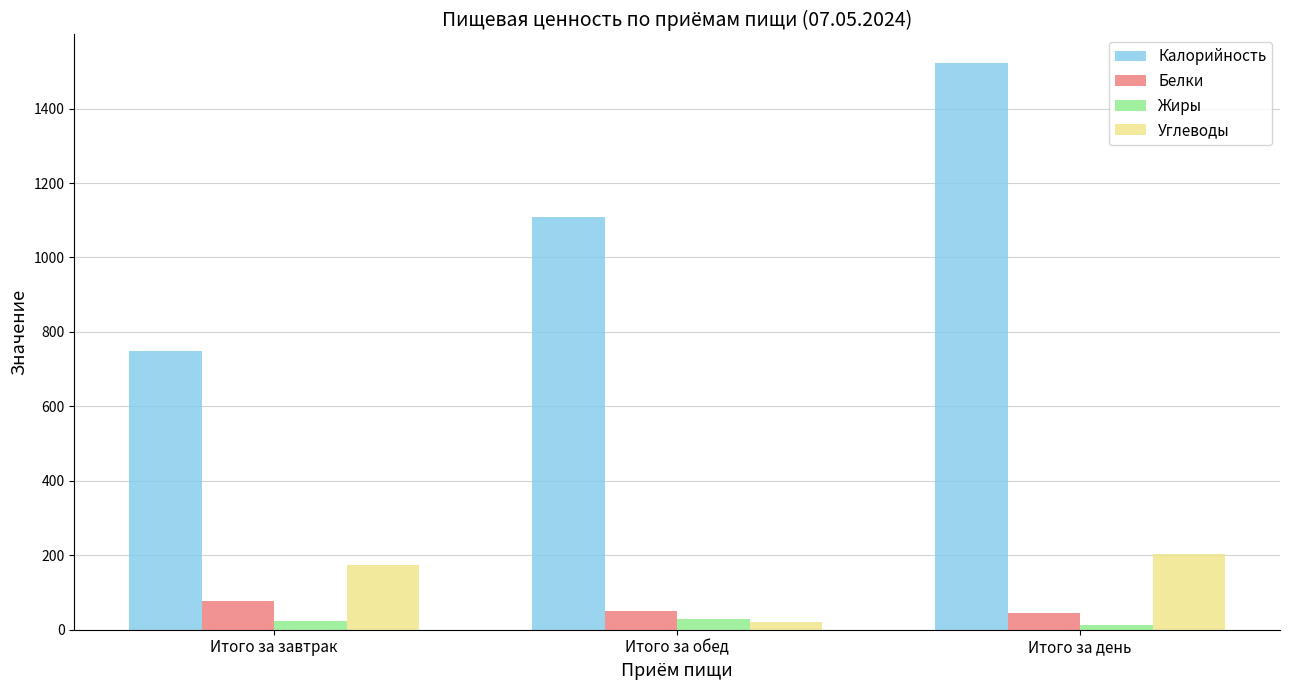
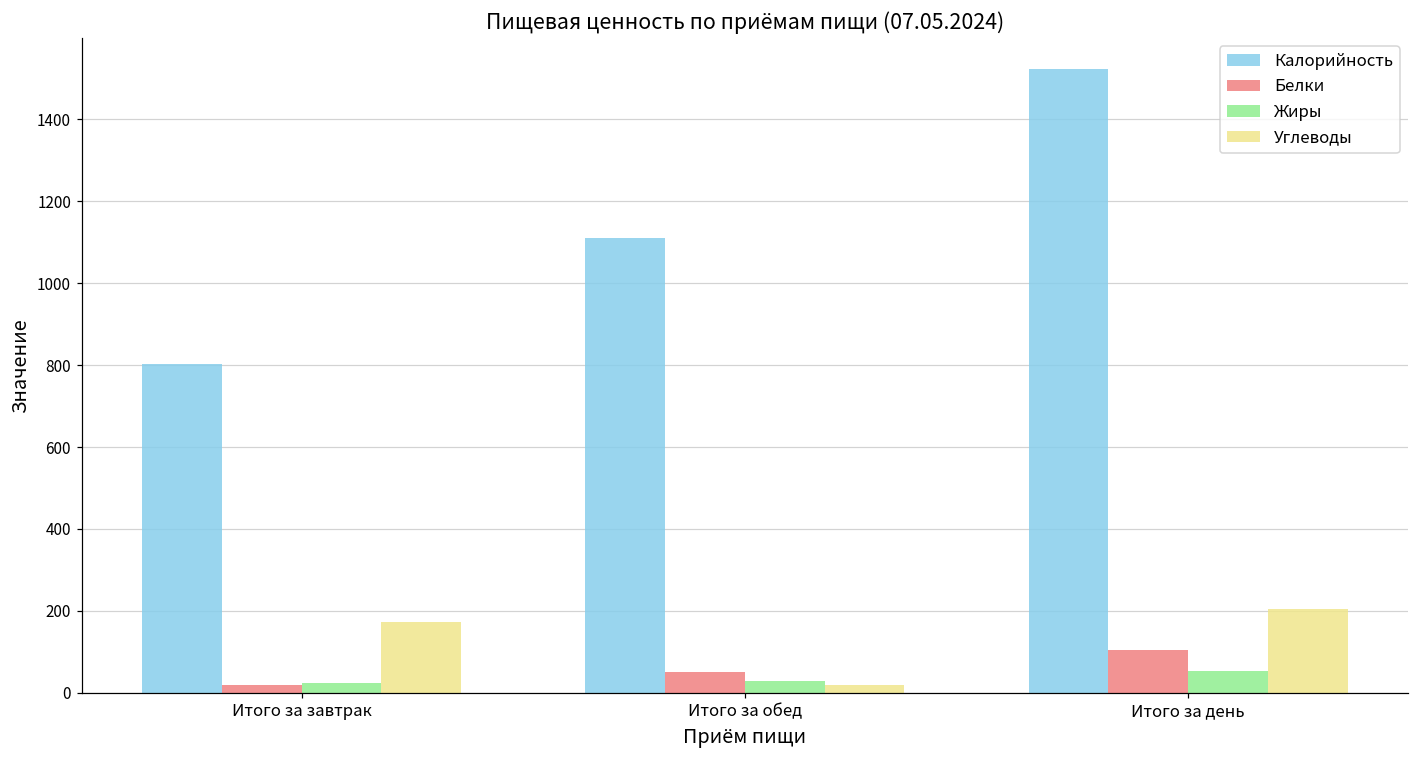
Калорийность, Итого за завтрак: 750 -> 800
Белки, Итого за завтрак: 80 -> 20
Белки, Итого за день: 50 -> 100
Жиры, Итого за день: 10 -> 50
